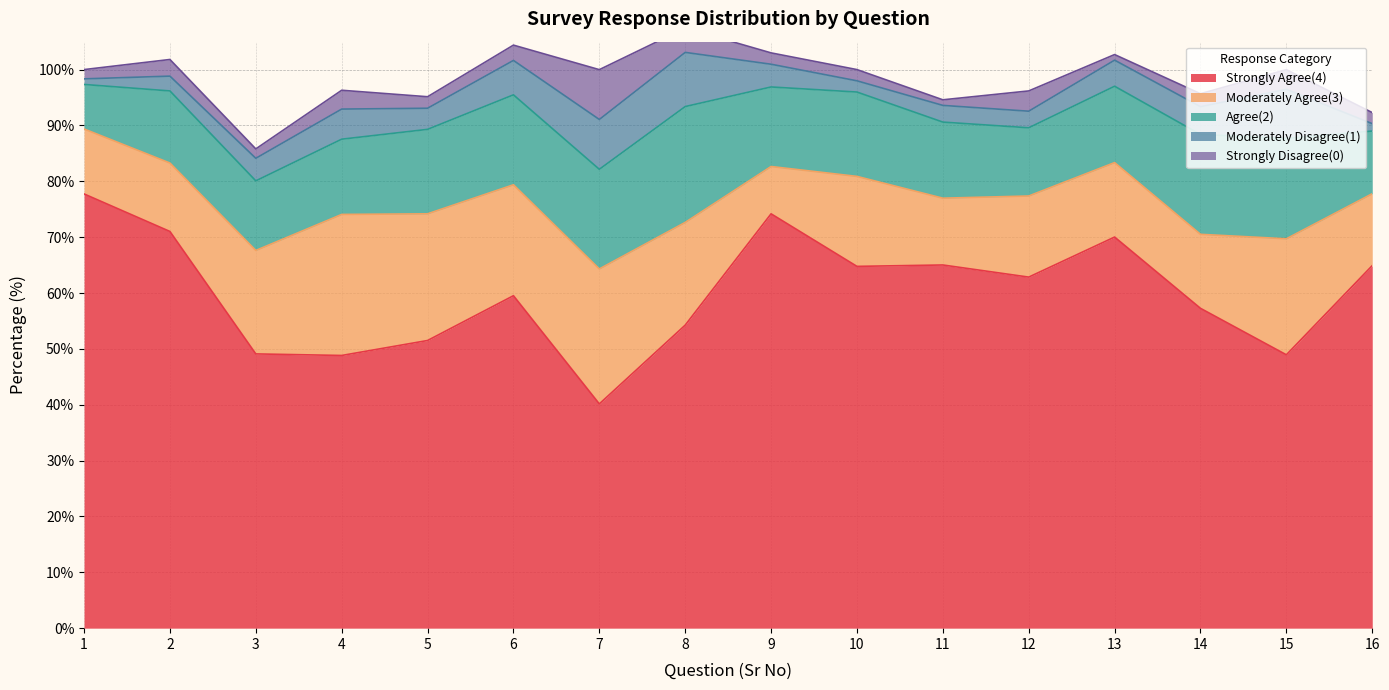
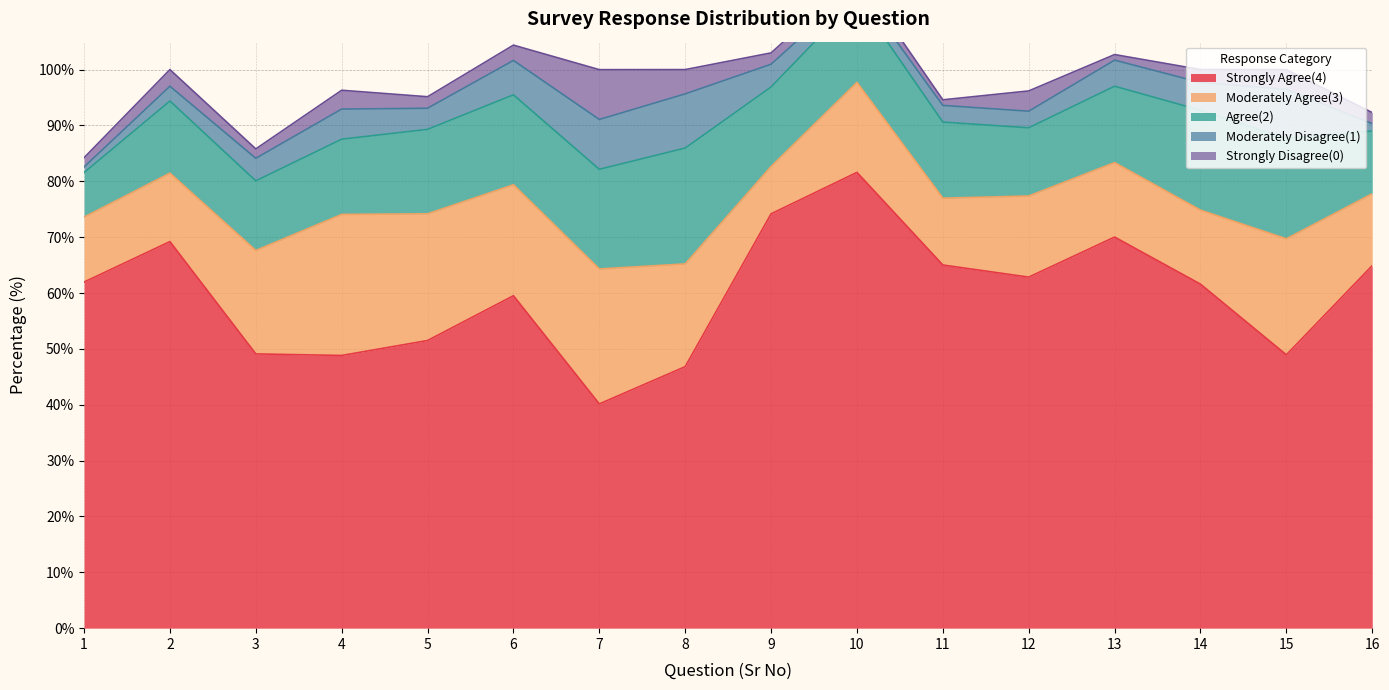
Strongly Agree(4), 1: 78% -> 62%
Strongly Agree(4), 2: 71% -> 69%
Strongly Agree(4), 8: 54% -> 47%
Strongly Agree(4), 10: 65% -> 82%
Strongly Agree(4), 14: 57% -> 62%
